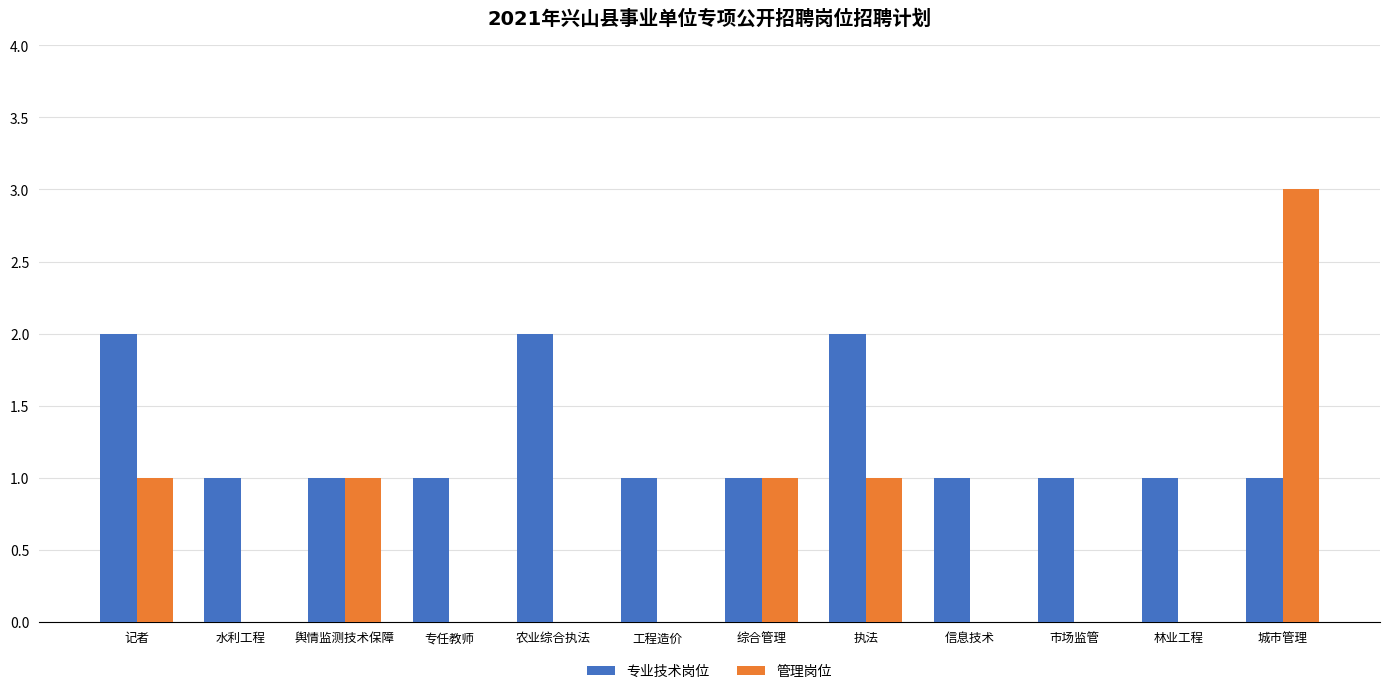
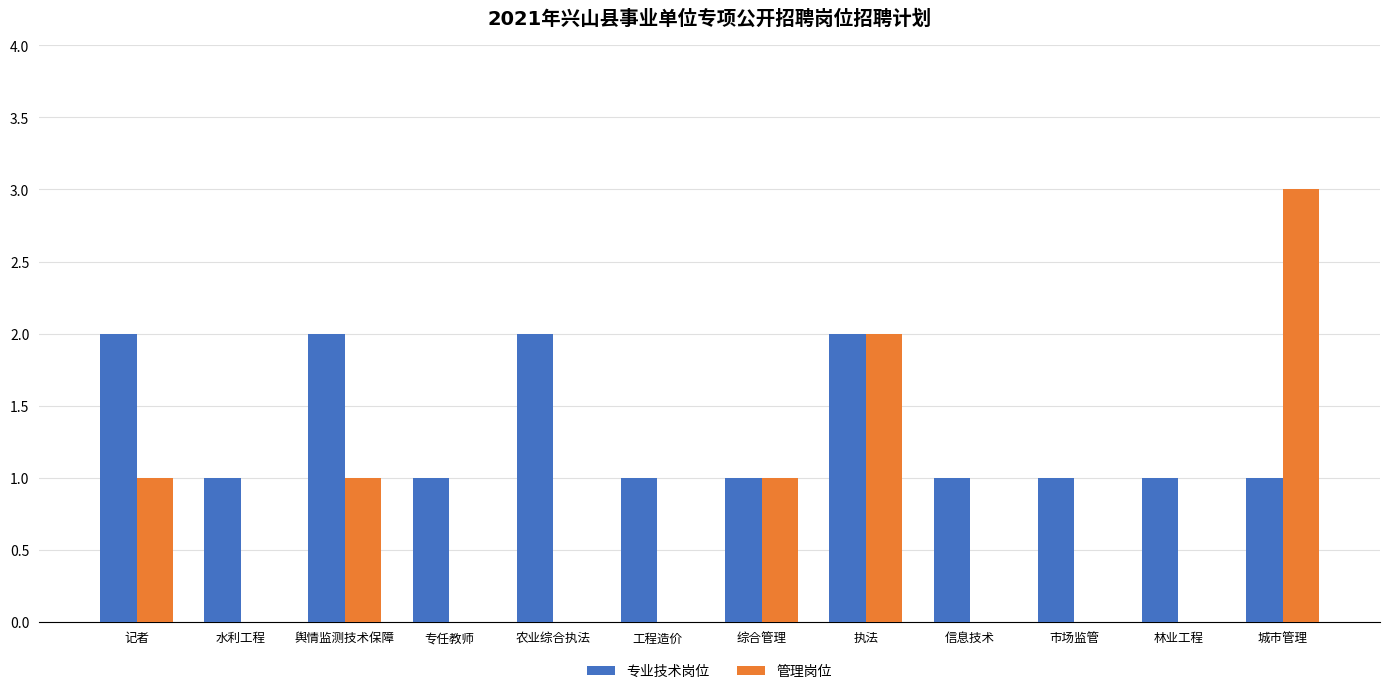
专业技术岗位, 舆情监测技术保障: 1 -> 2
管理岗位, 执法: 1 -> 2
